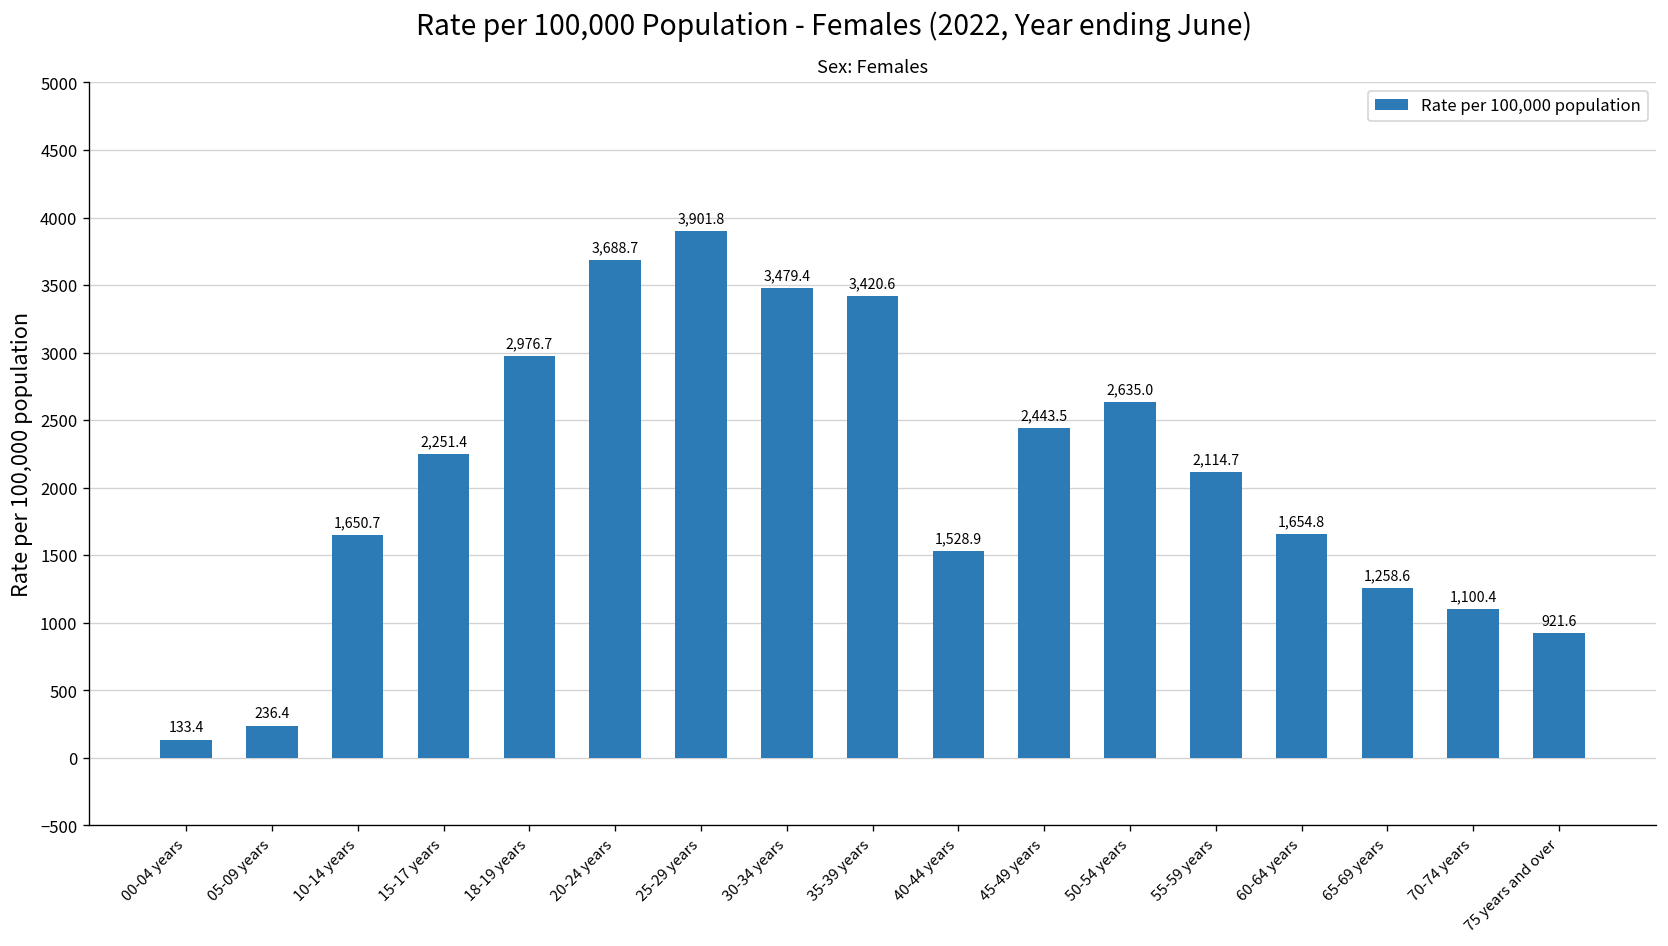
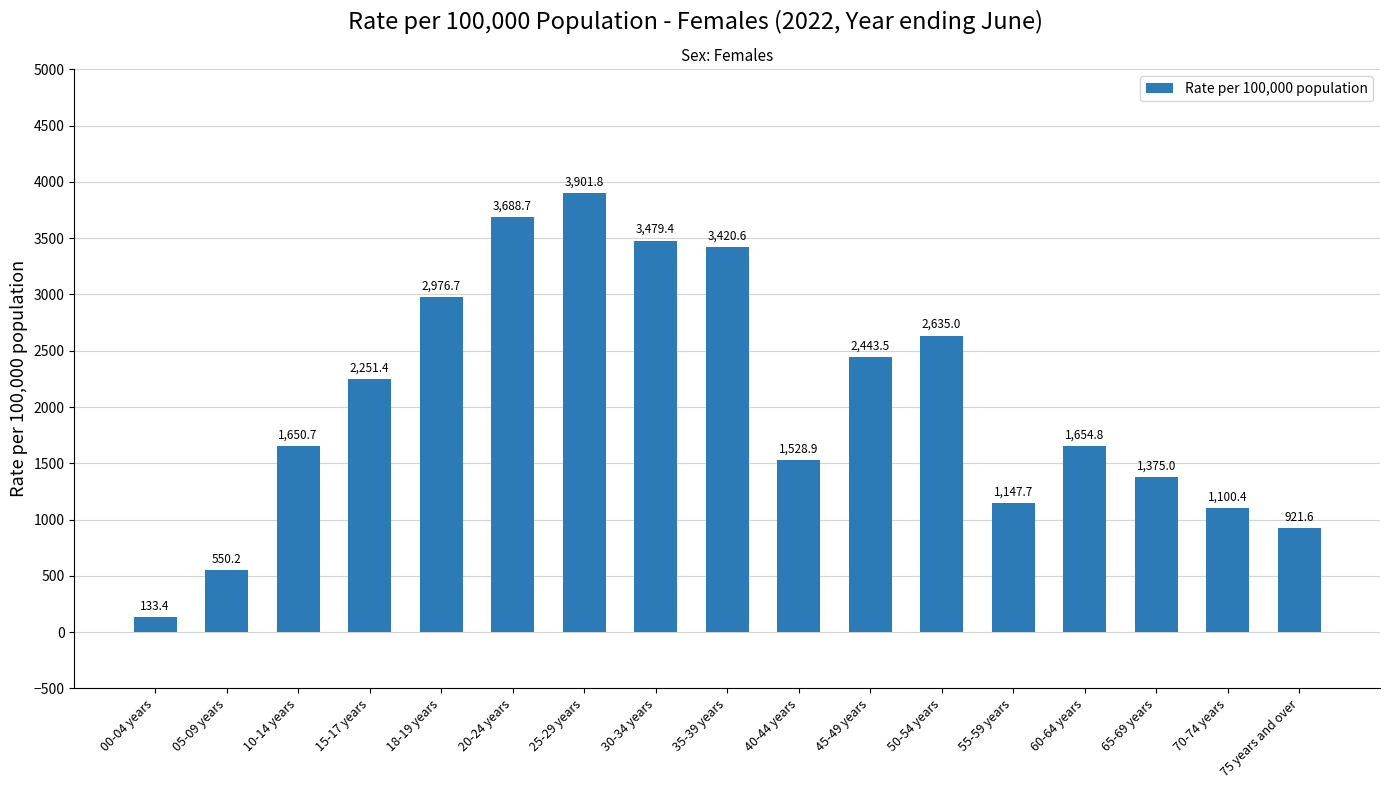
05-09 years: 236.4 -> 550.2
55-59 years: 2,114.7 -> 1,147.7
65-69 years: 1,258.6 -> 1,375.0
